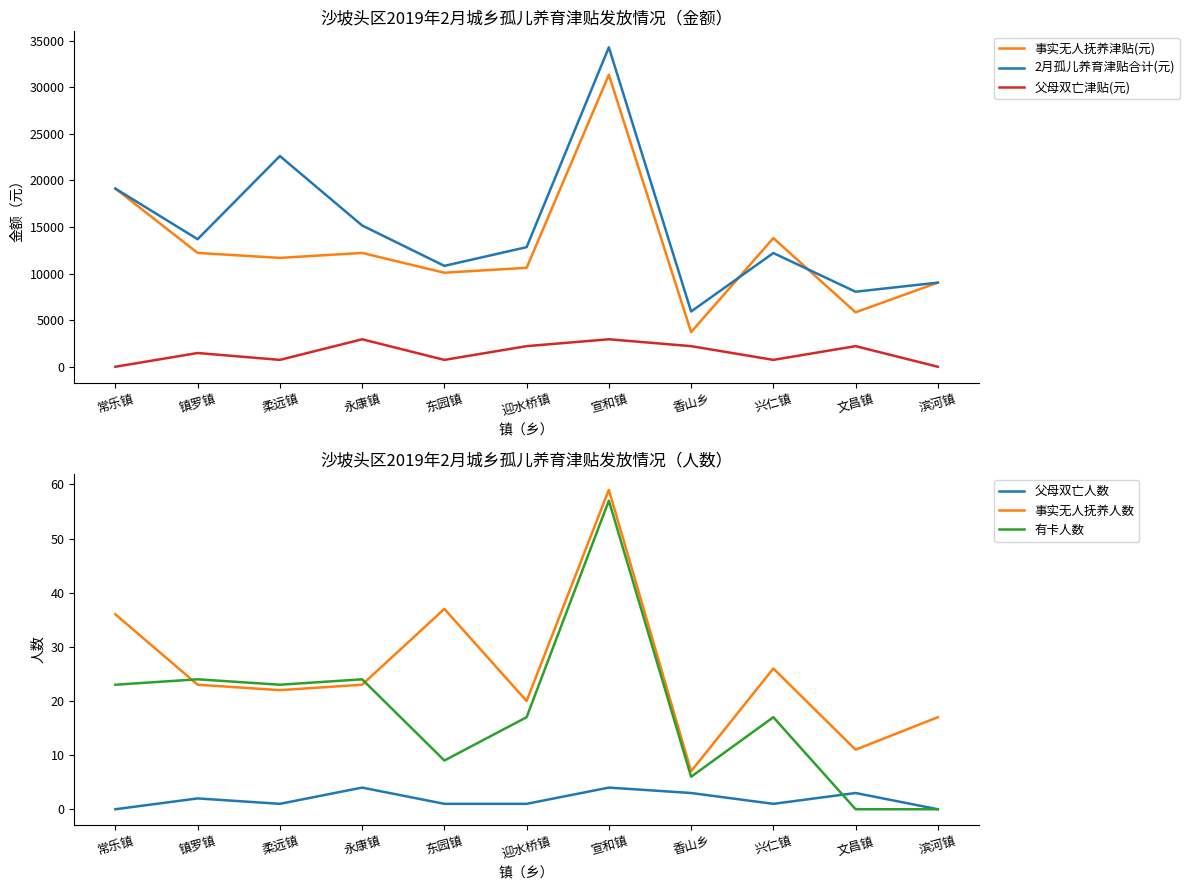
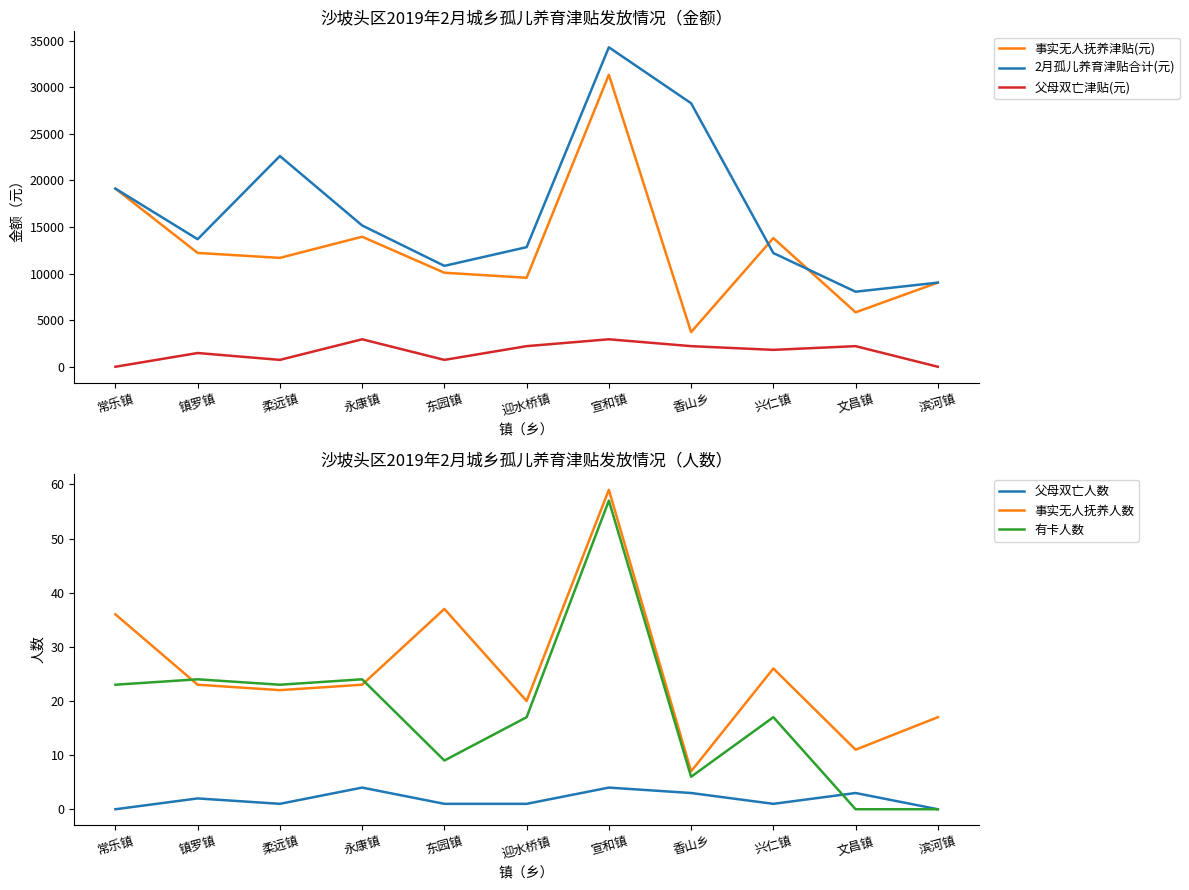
沙坡头区2019年2月城乡孤儿养育津贴发放情况（金额）, 事实无人抚养津贴(元), 永康镇: 12000 -> 14000
沙坡头区2019年2月城乡孤儿养育津贴发放情况（金额）, 事实无人抚养津贴(元), 迎水桥镇: 11000 -> 10000
沙坡头区2019年2月城乡孤儿养育津贴发放情况（金额）, 2月孤儿养育津贴合计(元), 香山乡: 6000 -> 28000
沙坡头区2019年2月城乡孤儿养育津贴发放情况（金额）, 父母双亡津贴(元), 兴仁镇: 1000 -> 2000
